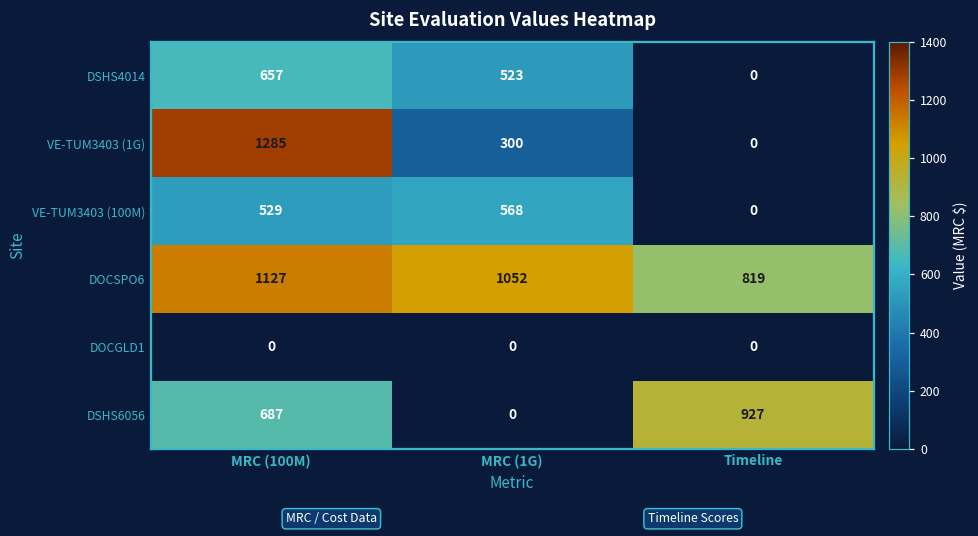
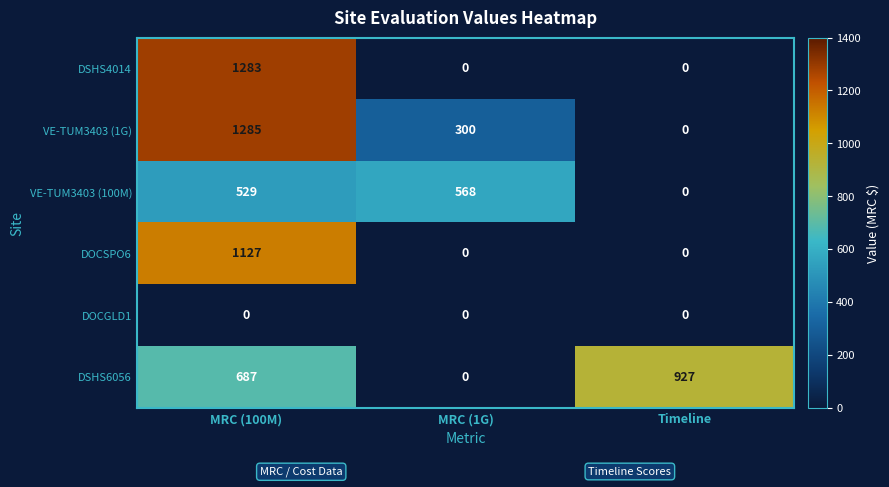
DSHS4014, MRC (100M): 657 -> 1283
DSHS4014, MRC (1G): 523 -> 0
DOCSPO6, MRC (1G): 1052 -> 0
DOCSPO6, Timeline: 819 -> 0
